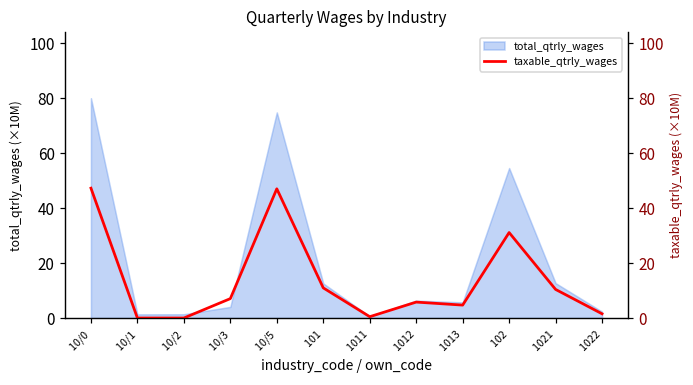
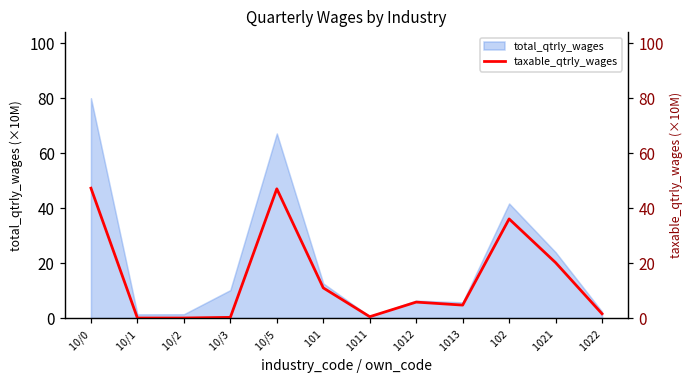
total_qtrly_wages, 10/3: 4 -> 10
total_qtrly_wages, 10/5: 75 -> 67
total_qtrly_wages, 102: 55 -> 42
total_qtrly_wages, 1021: 13 -> 24
taxable_qtrly_wages, 10/3: 7 -> 0
taxable_qtrly_wages, 102: 31 -> 36
taxable_qtrly_wages, 1021: 10 -> 20
